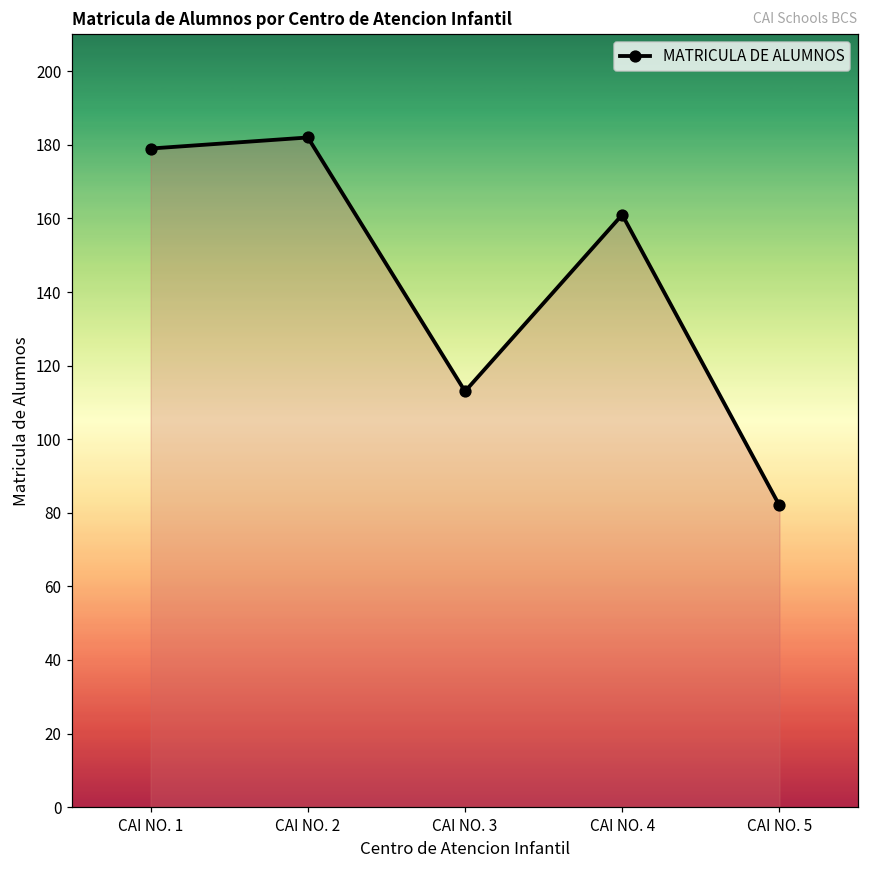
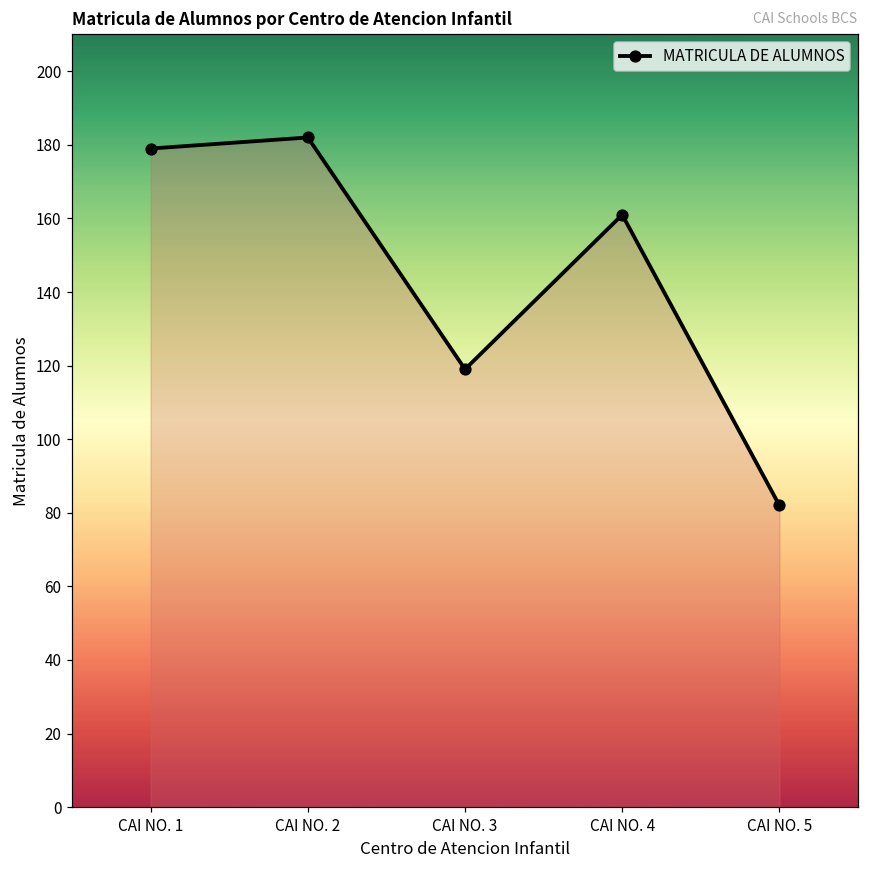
CAI NO. 3: 113 -> 119
